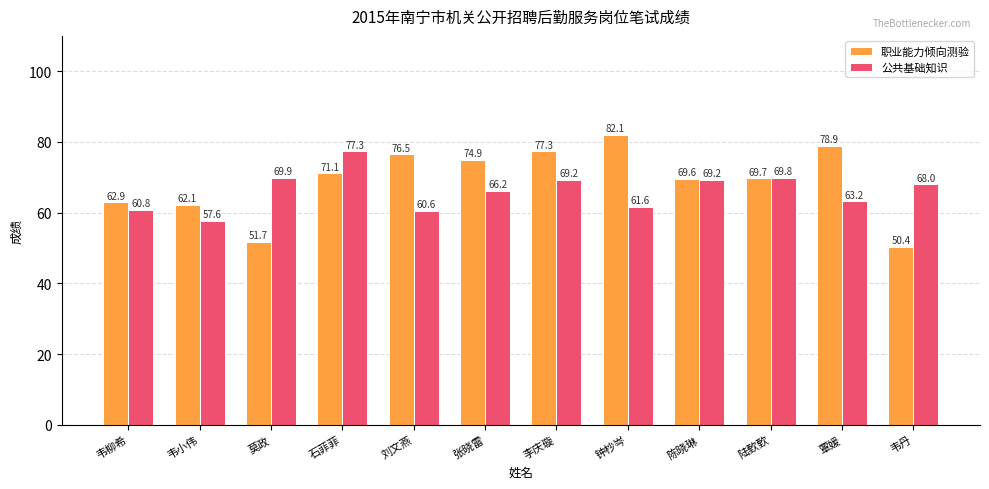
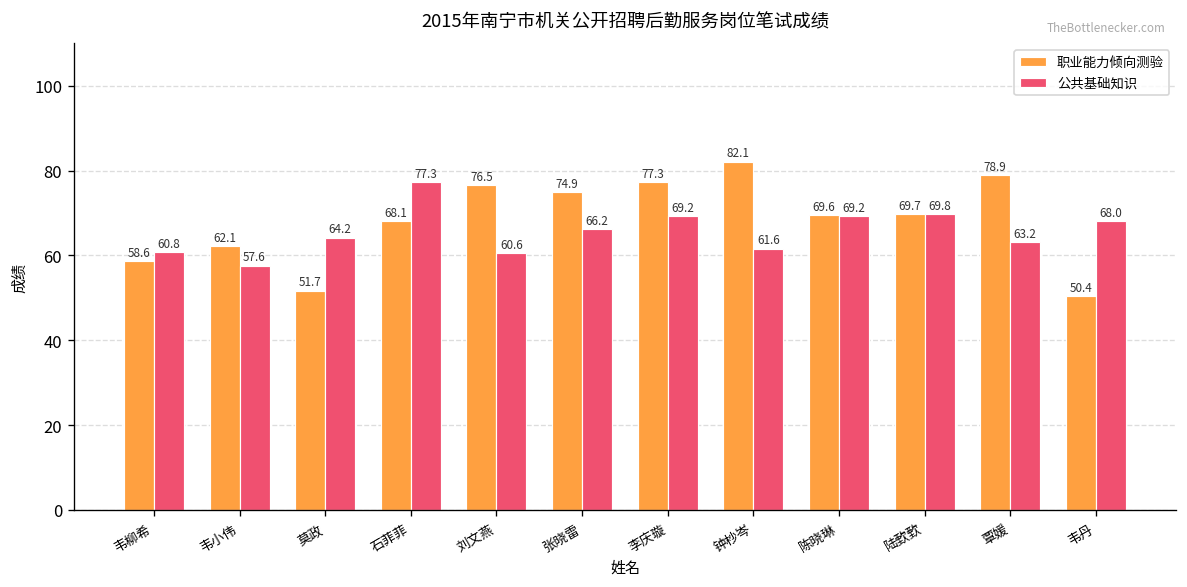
职业能力倾向测验, 韦柳希: 62.9 -> 58.6
公共基础知识, 莫政: 69.9 -> 64.2
职业能力倾向测验, 石菲菲: 71.1 -> 68.1
